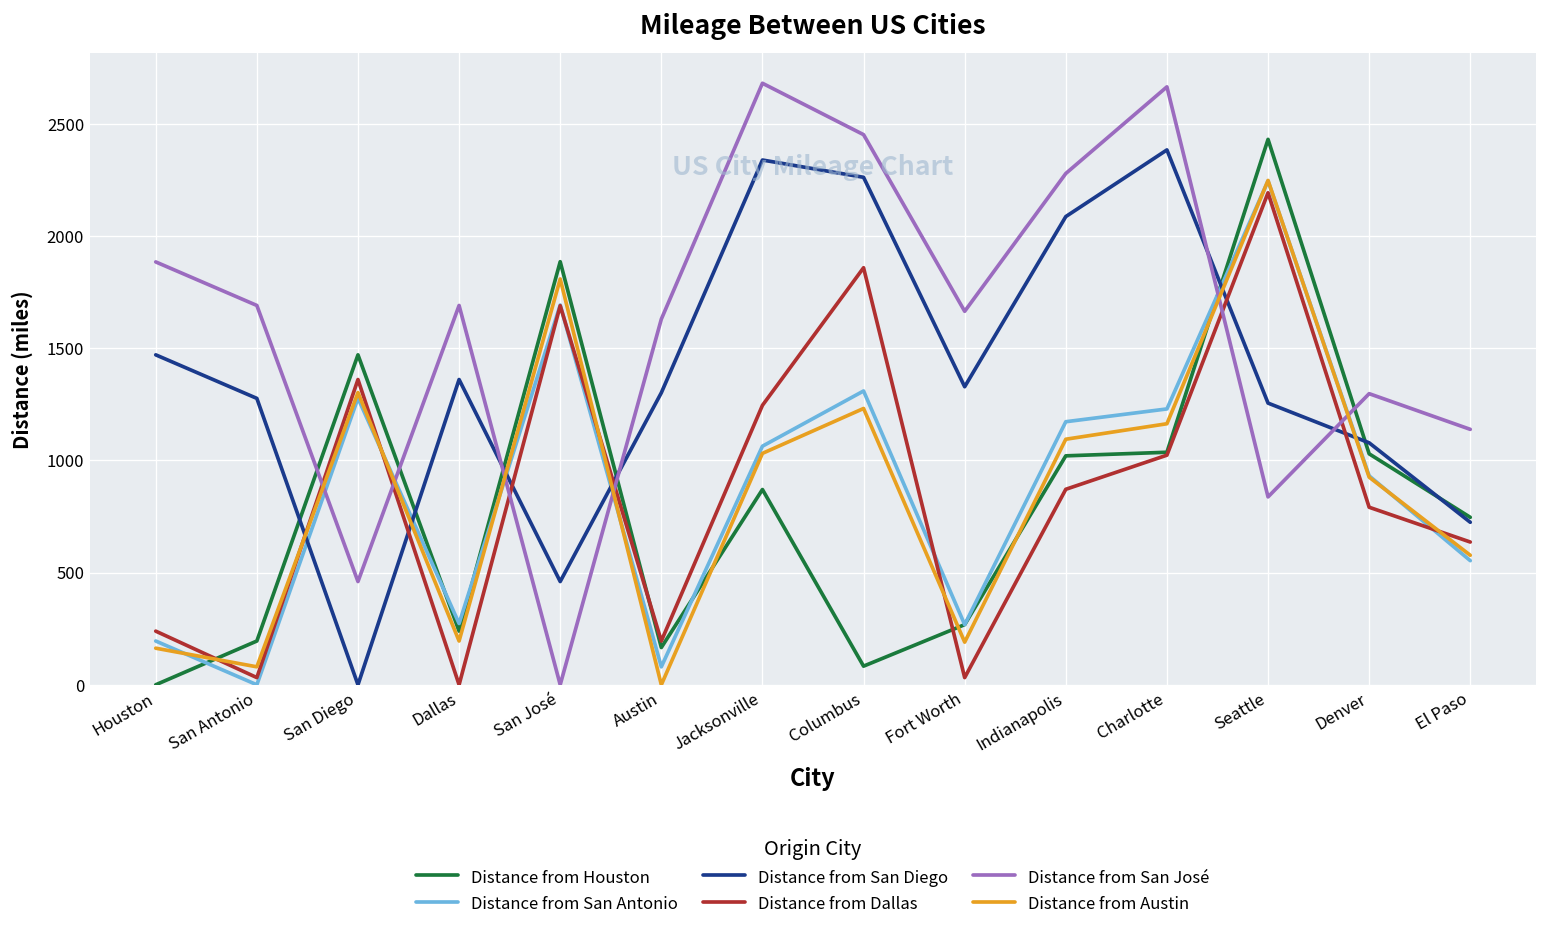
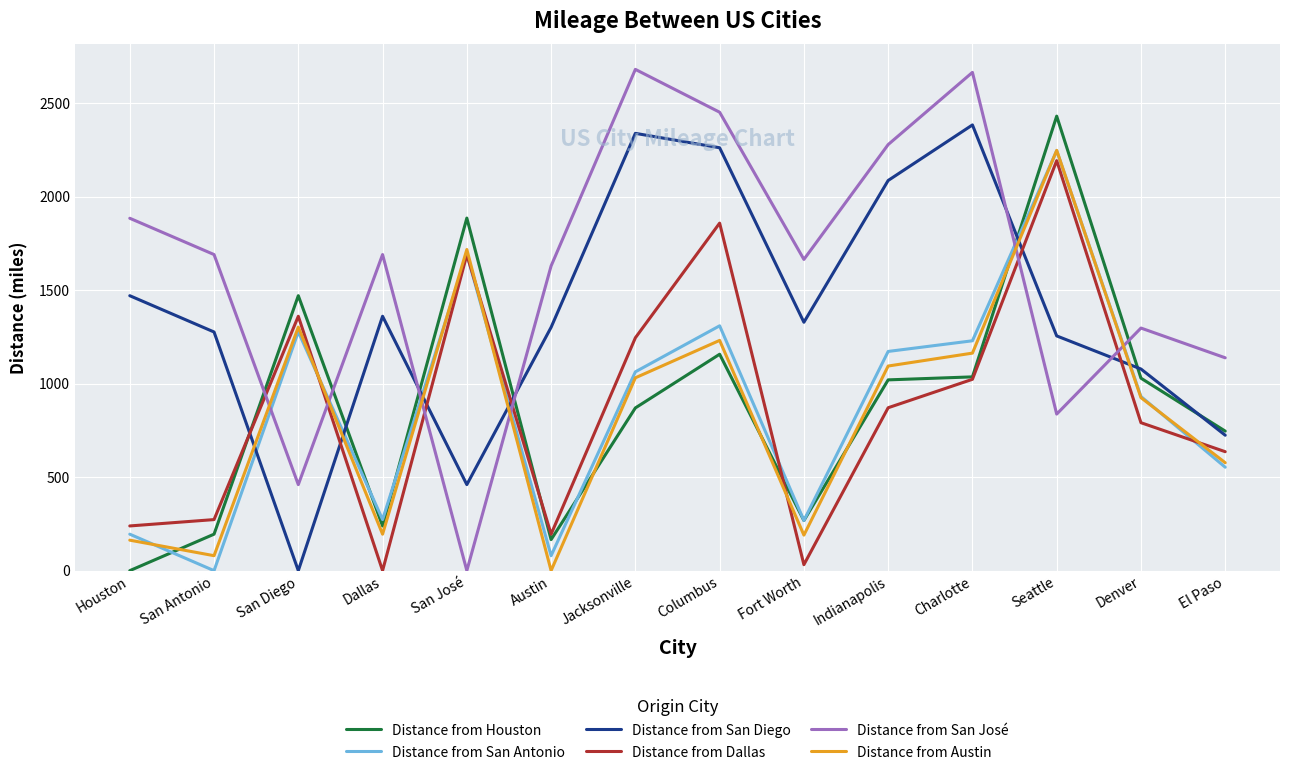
Distance from Dallas, San Antonio: 30 -> 270
Distance from Austin, San José: 1810 -> 1720
Distance from Houston, Columbus: 80 -> 1160
